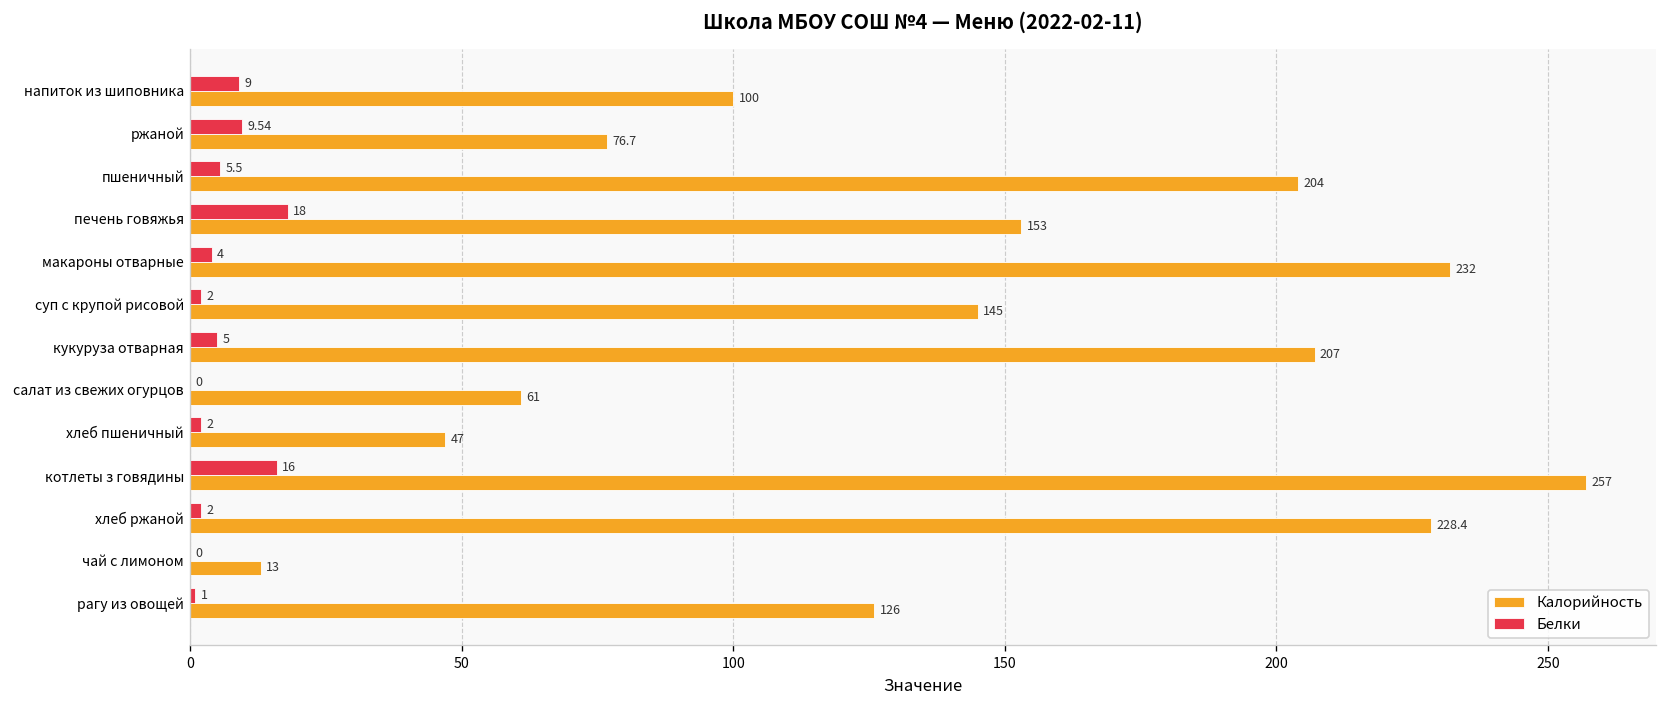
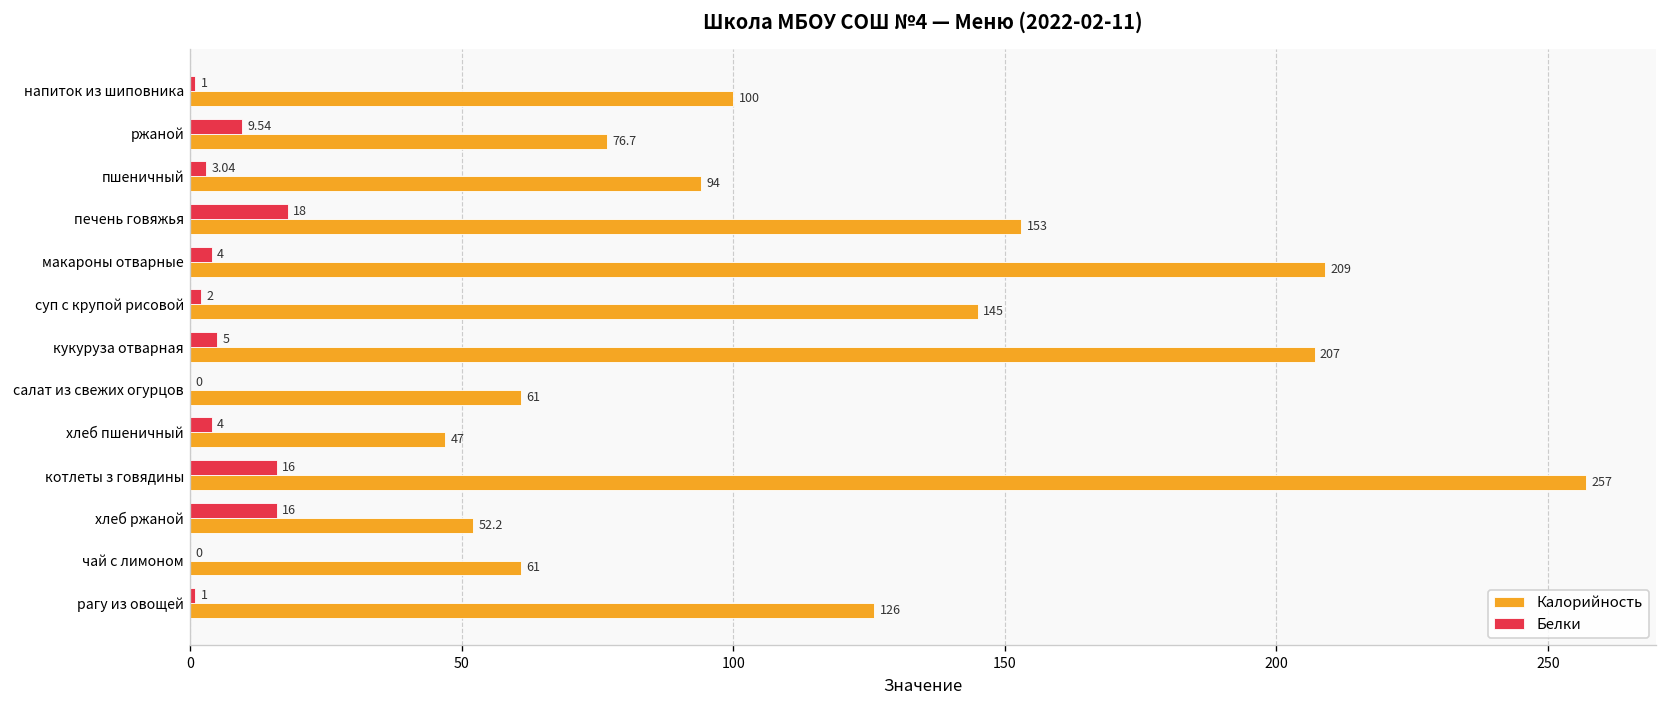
Белки, напиток из шиповника: 9 -> 1
Белки, пшеничный: 5.5 -> 3.04
Калорийность, пшеничный: 204 -> 94
Калорийность, макароны отварные: 232 -> 209
Белки, хлеб пшеничный: 2 -> 4
Белки, хлеб ржаной: 2 -> 16
Калорийность, хлеб ржаной: 228.4 -> 52.2
Калорийность, чай с лимоном: 13 -> 61
